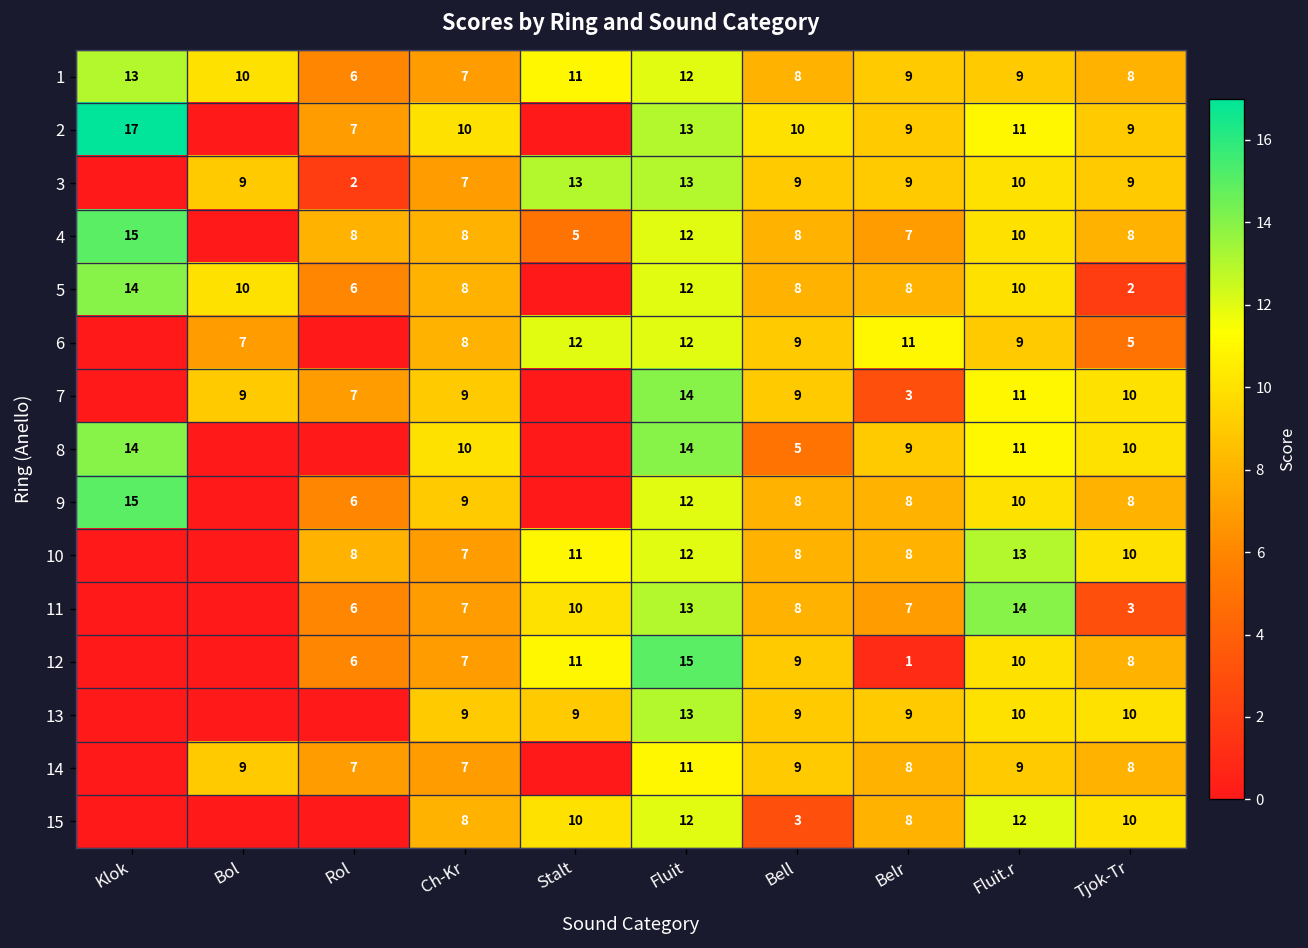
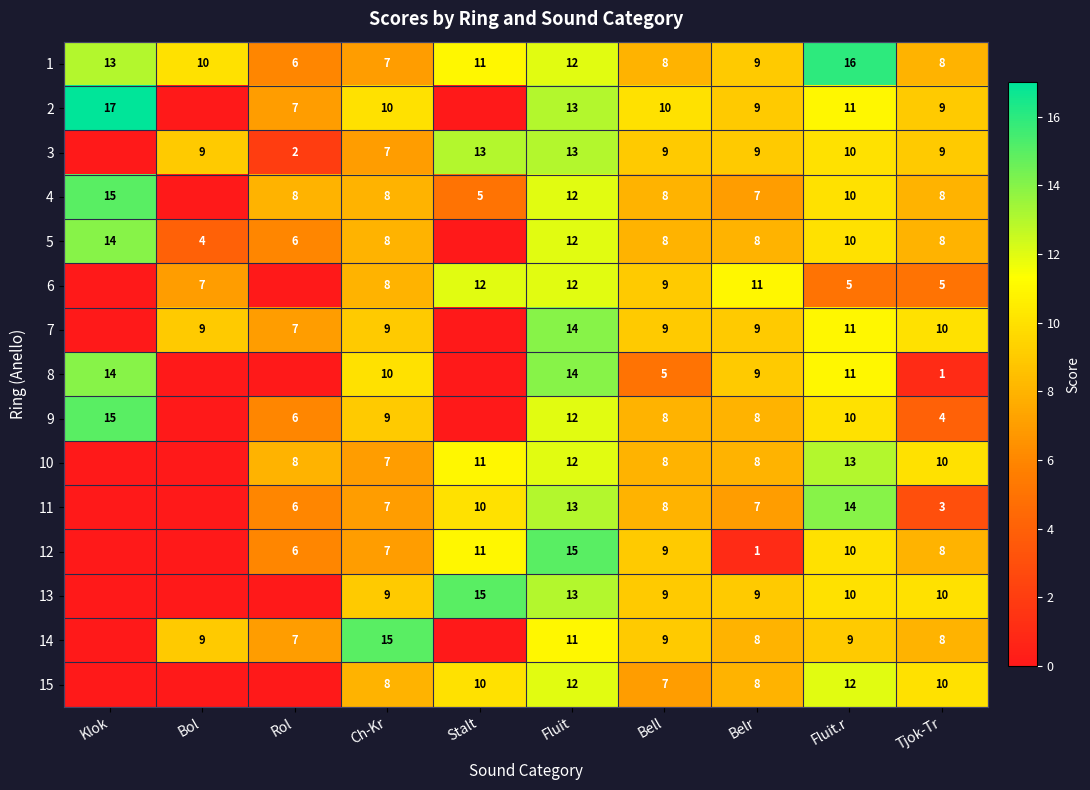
1, Fluit.r: 9 -> 16
5, Bol: 10 -> 4
5, Tjok-Tr: 2 -> 8
6, Fluit.r: 9 -> 5
7, Belr: 3 -> 9
8, Tjok-Tr: 10 -> 1
9, Tjok-Tr: 8 -> 4
13, Stalt: 9 -> 15
14, Ch-Kr: 7 -> 15
15, Bell: 3 -> 7
